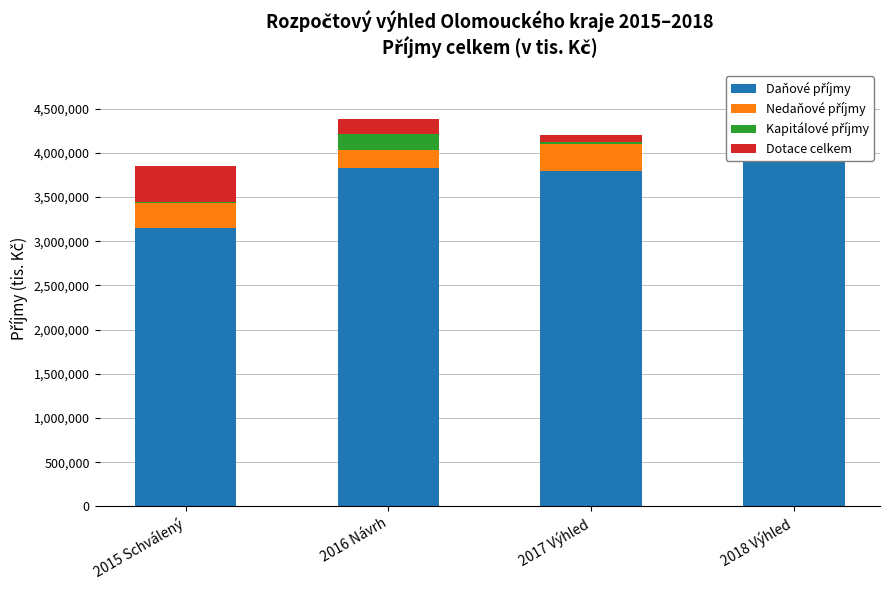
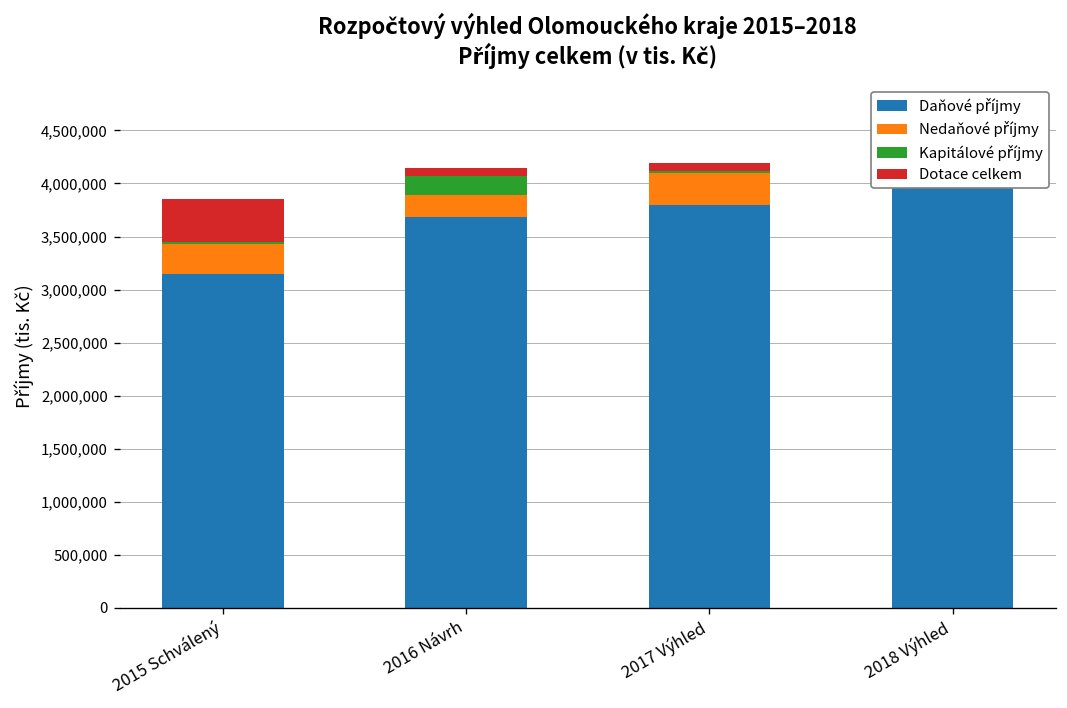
Daňové příjmy, 2016 Návrh: 3,800,000 -> 3,700,000
Dotace celkem, 2016 Návrh: 200,000 -> 100,000
